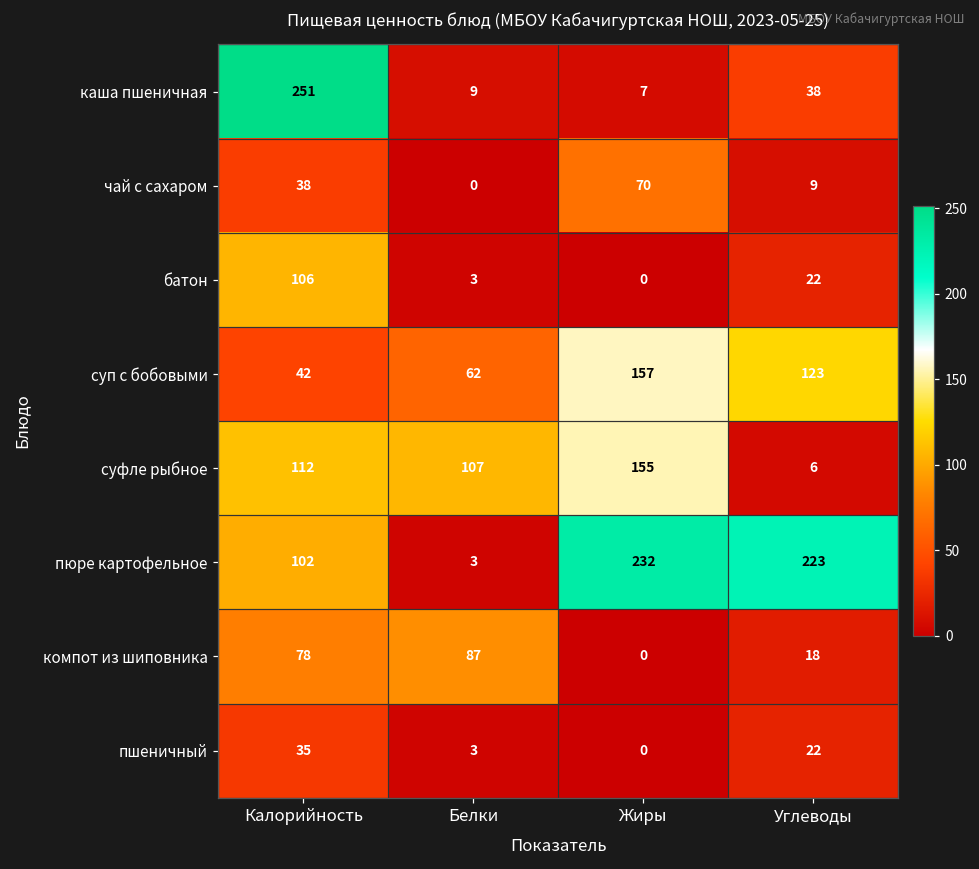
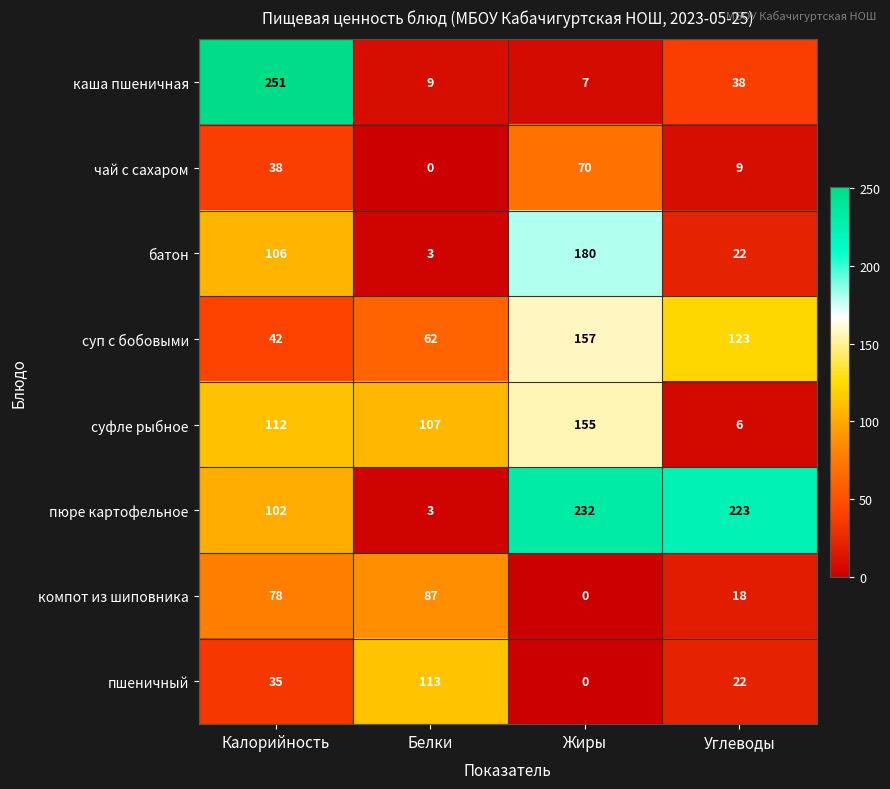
батон, Жиры: 0 -> 180
пшеничный, Белки: 3 -> 113
